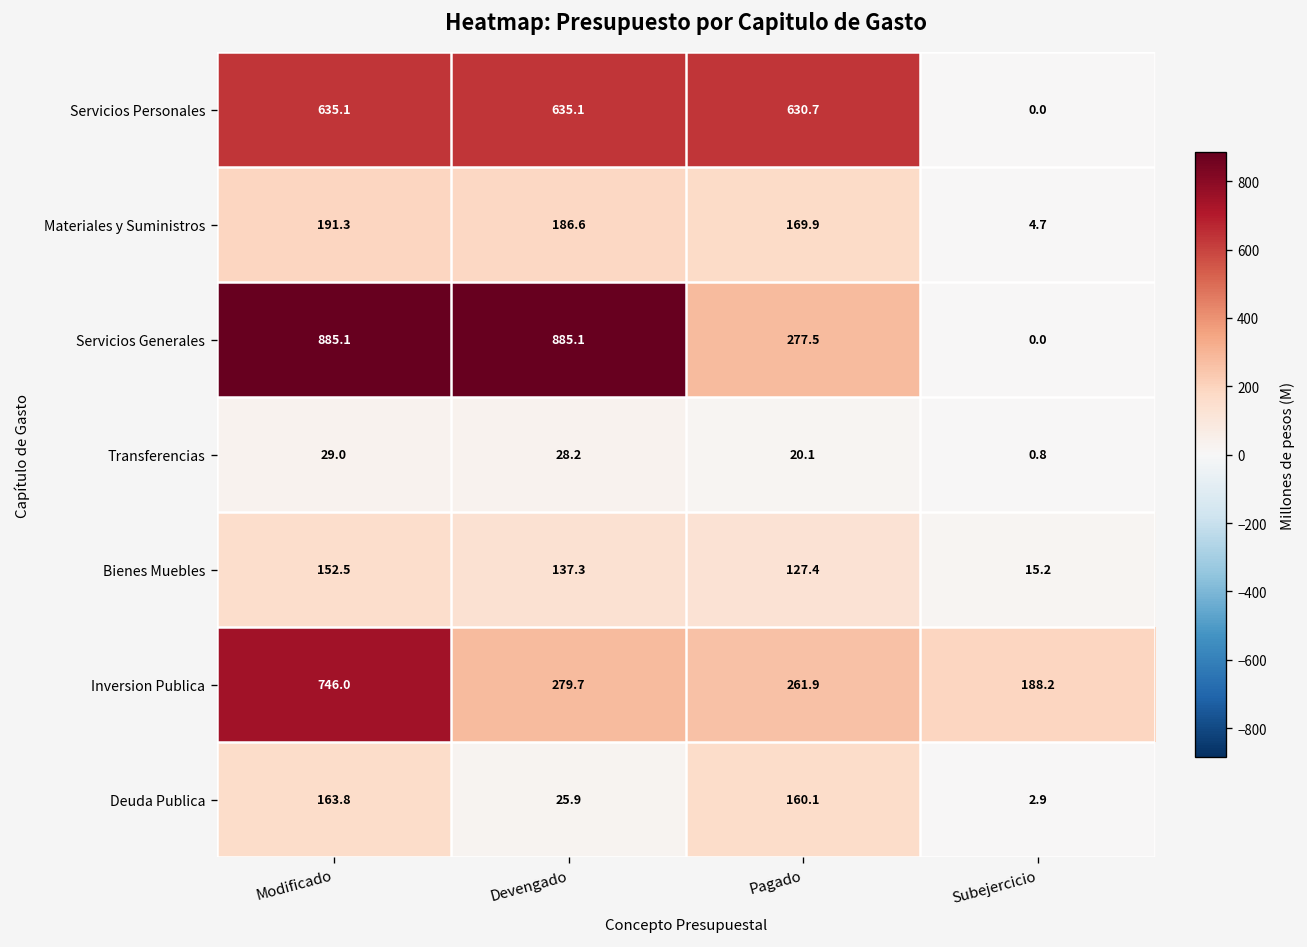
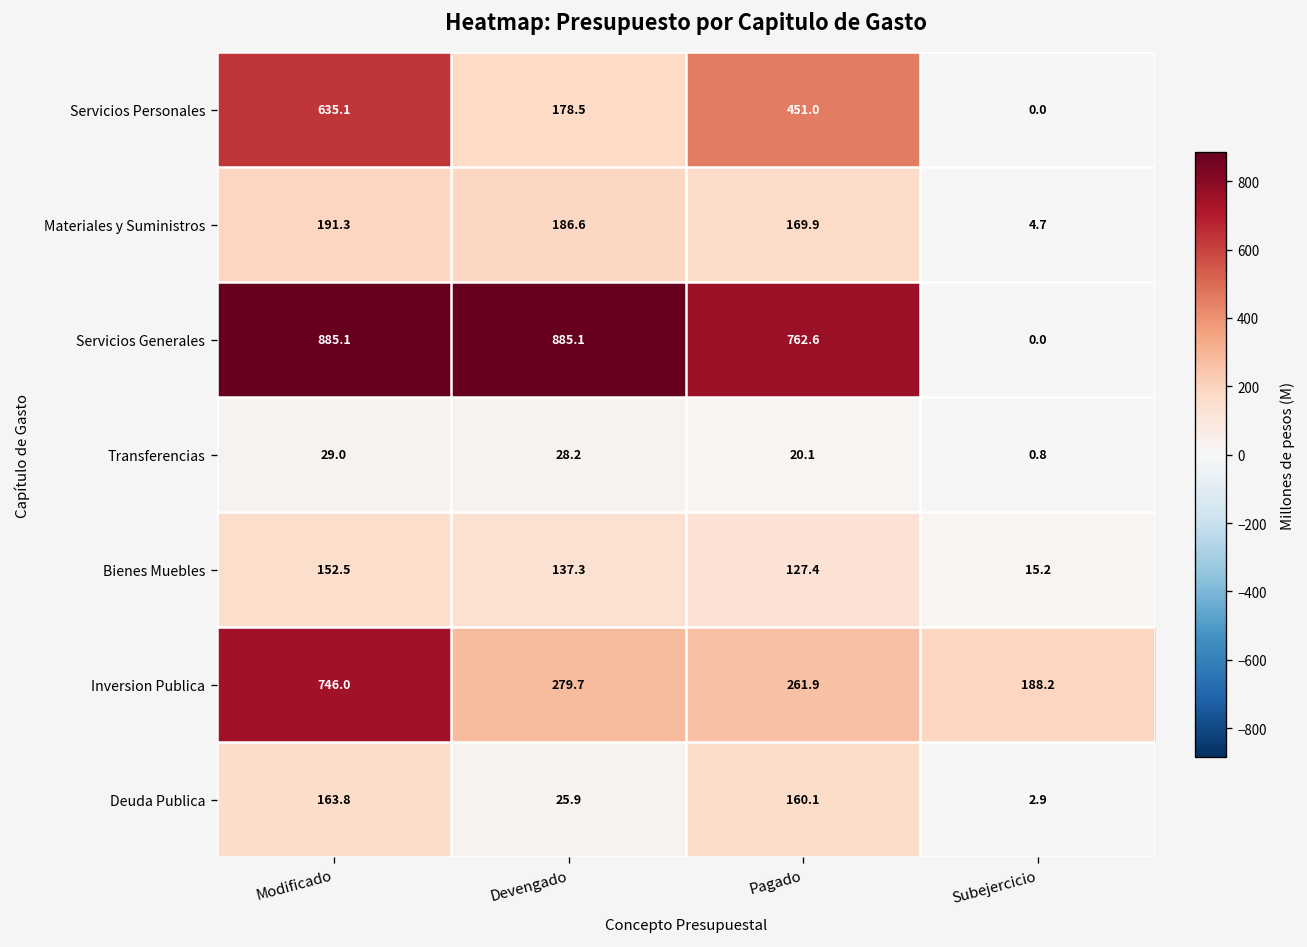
Servicios Personales, Devengado: 635.1 -> 178.5
Servicios Personales, Pagado: 630.7 -> 451.0
Servicios Generales, Pagado: 277.5 -> 762.6
